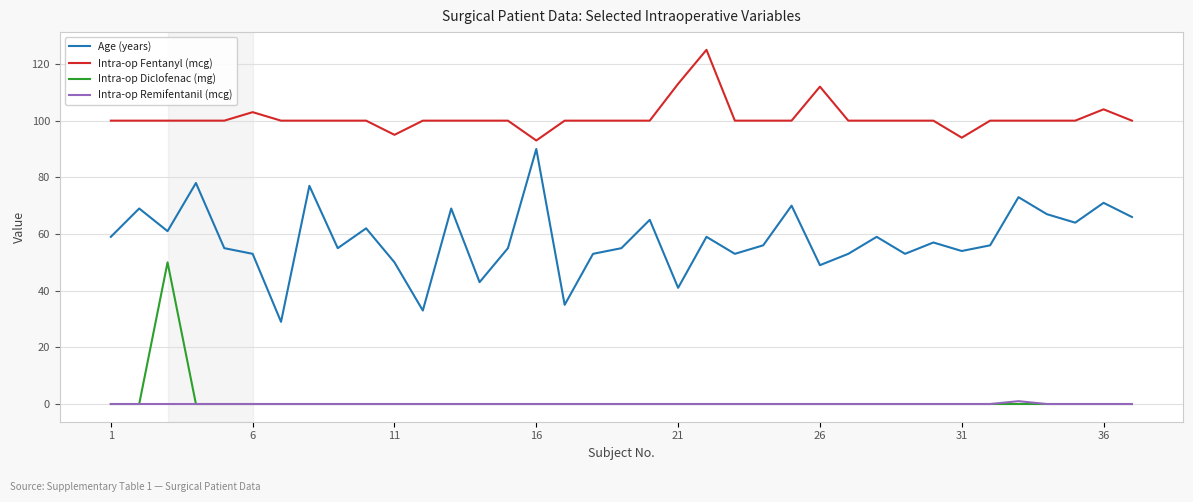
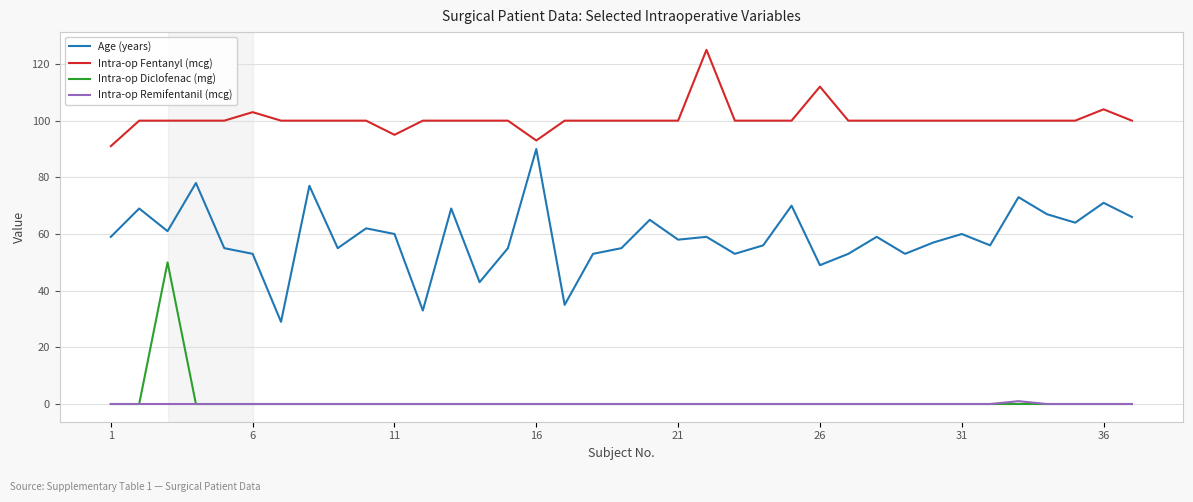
Intra-op Fentanyl (mcg), 1: 100 -> 91
Age (years), 11: 50 -> 60
Age (years), 21: 41 -> 58
Intra-op Fentanyl (mcg), 21: 113 -> 100
Age (years), 31: 54 -> 60
Intra-op Fentanyl (mcg), 31: 94 -> 100
